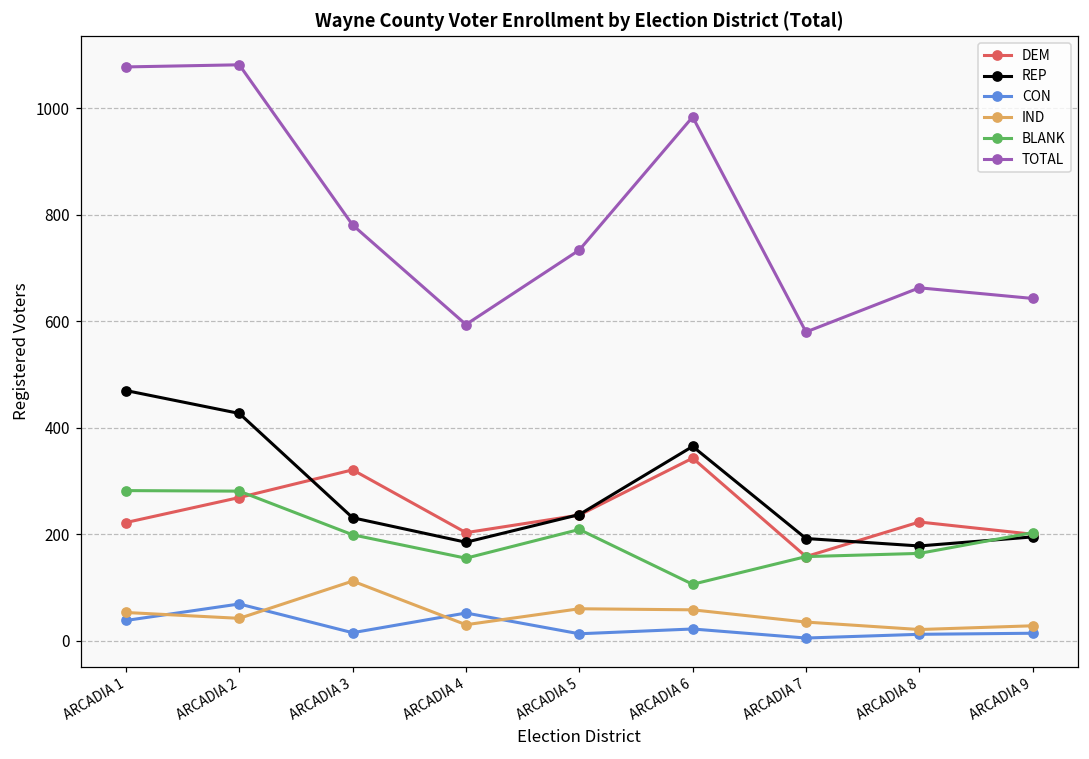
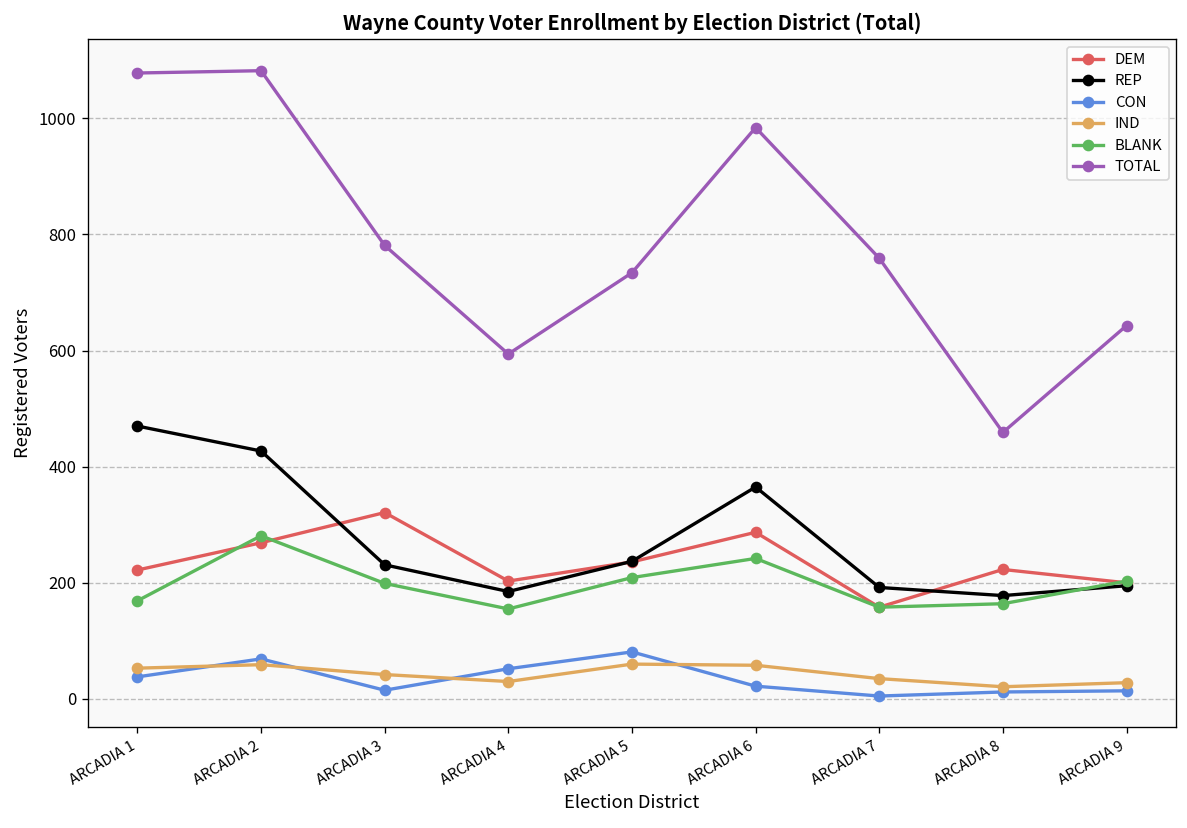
BLANK, ARCADIA 1: 280 -> 170
IND, ARCADIA 2: 40 -> 60
IND, ARCADIA 3: 110 -> 40
CON, ARCADIA 5: 10 -> 80
DEM, ARCADIA 6: 340 -> 290
BLANK, ARCADIA 6: 110 -> 240
TOTAL, ARCADIA 7: 580 -> 760
TOTAL, ARCADIA 8: 660 -> 460
